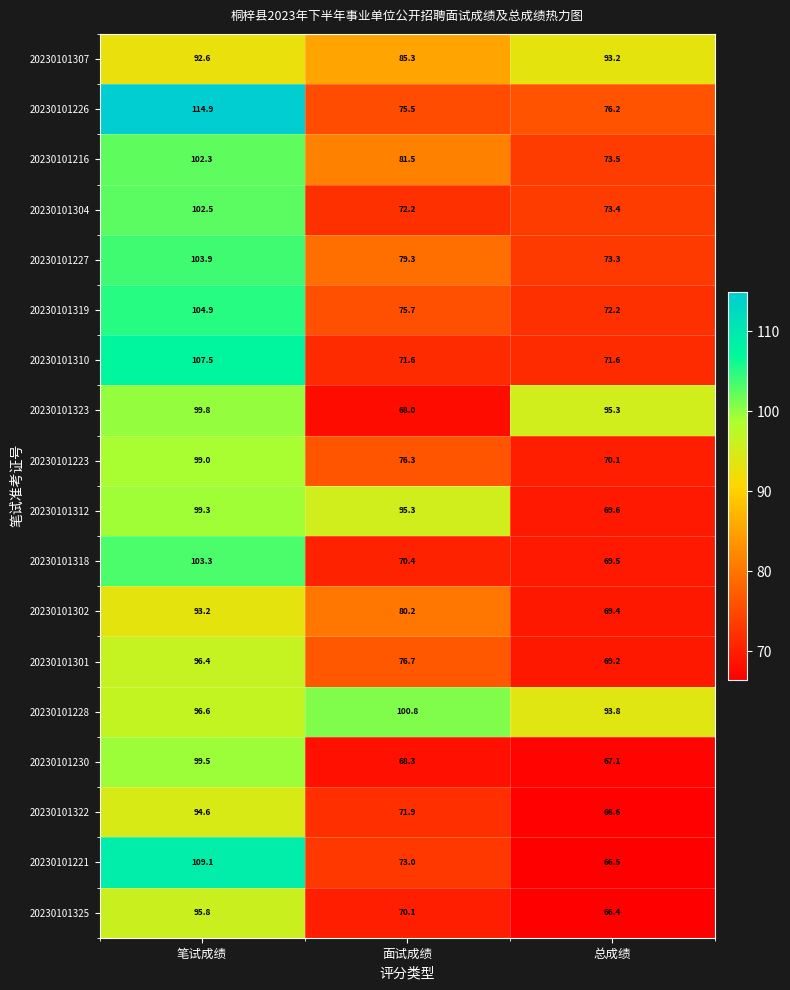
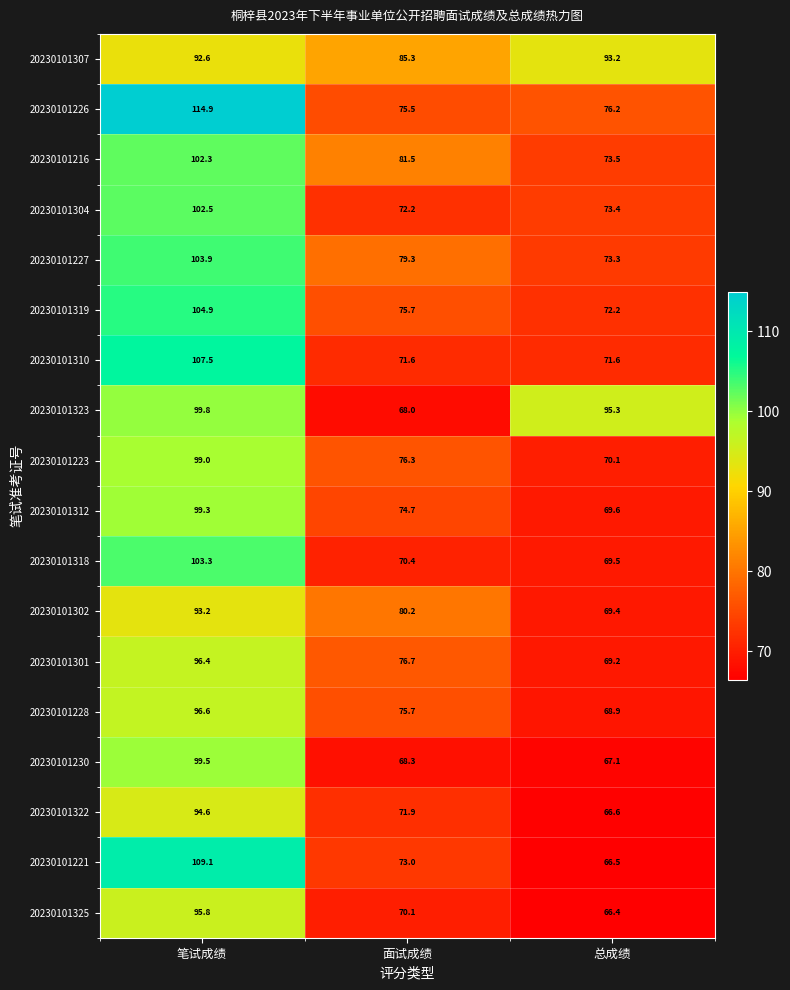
20230101312, 面试成绩: 95.3 -> 74.7
20230101228, 面试成绩: 100.8 -> 75.7
20230101228, 总成绩: 93.8 -> 68.9
